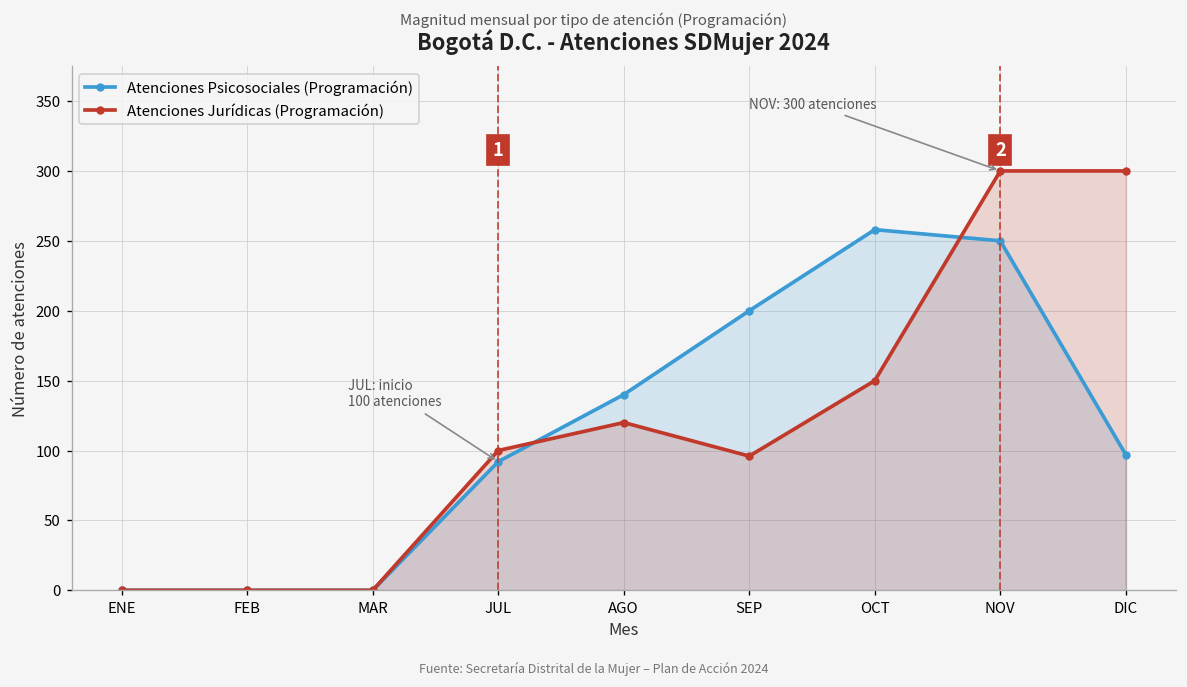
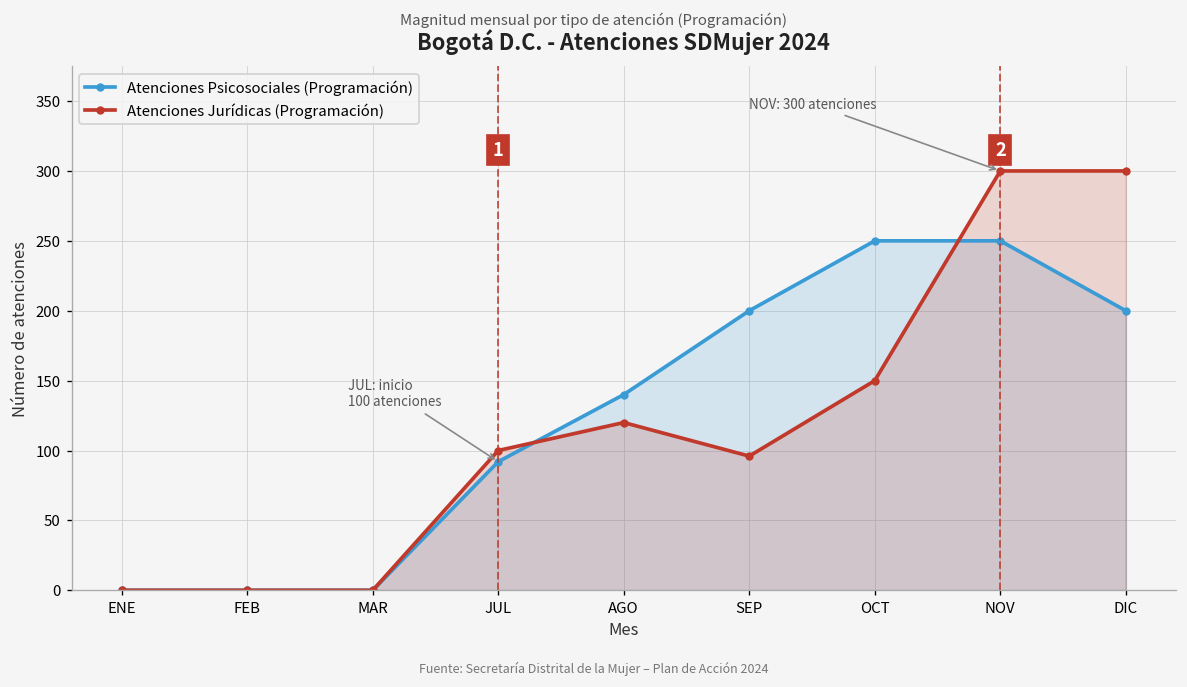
Atenciones Psicosociales (Programación), OCT: 258 -> 250
Atenciones Psicosociales (Programación), DIC: 97 -> 200
